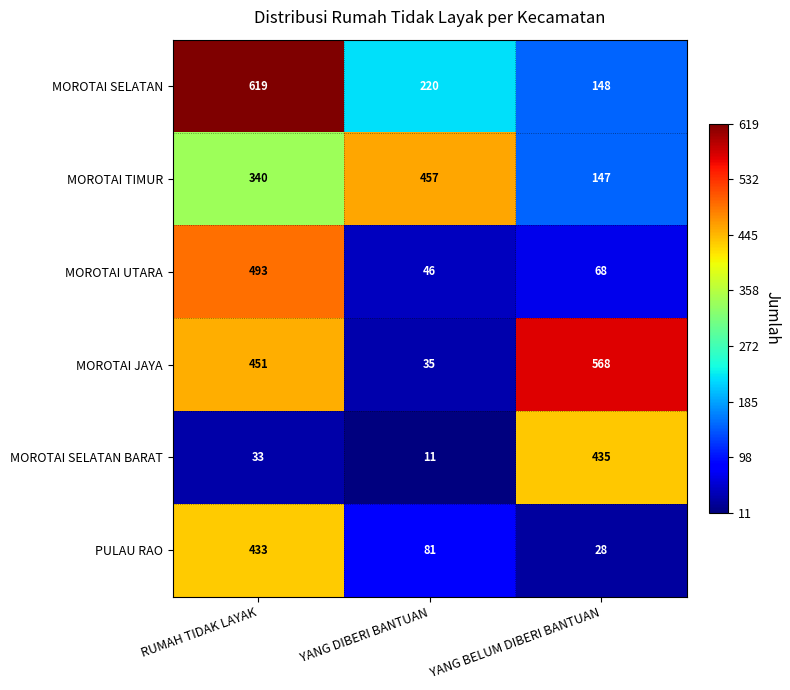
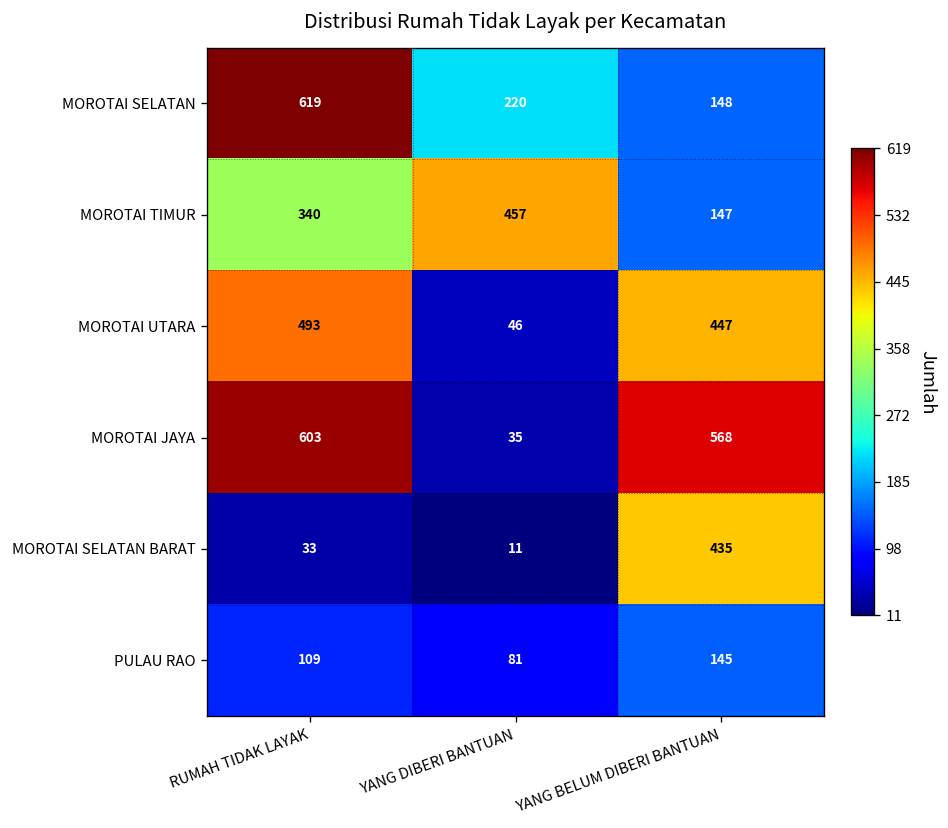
MOROTAI UTARA, YANG BELUM DIBERI BANTUAN: 68 -> 447
MOROTAI JAYA, RUMAH TIDAK LAYAK: 451 -> 603
PULAU RAO, RUMAH TIDAK LAYAK: 433 -> 109
PULAU RAO, YANG BELUM DIBERI BANTUAN: 28 -> 145
